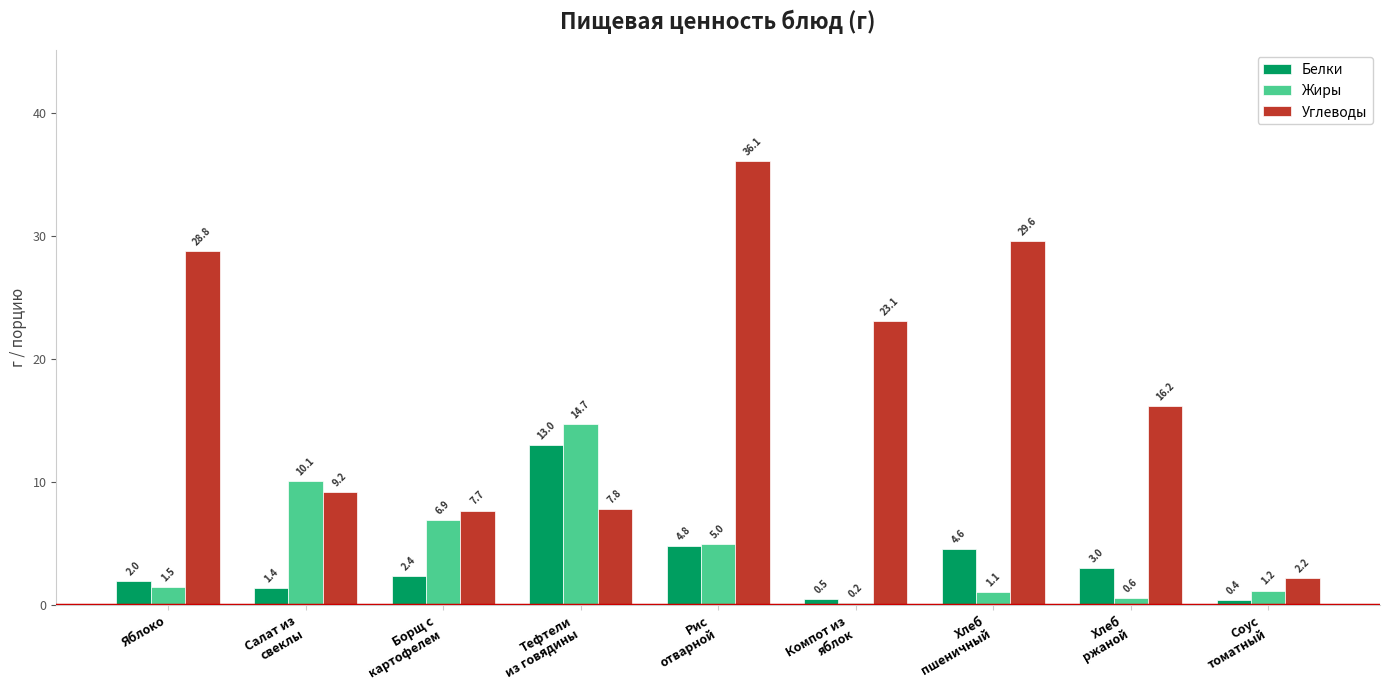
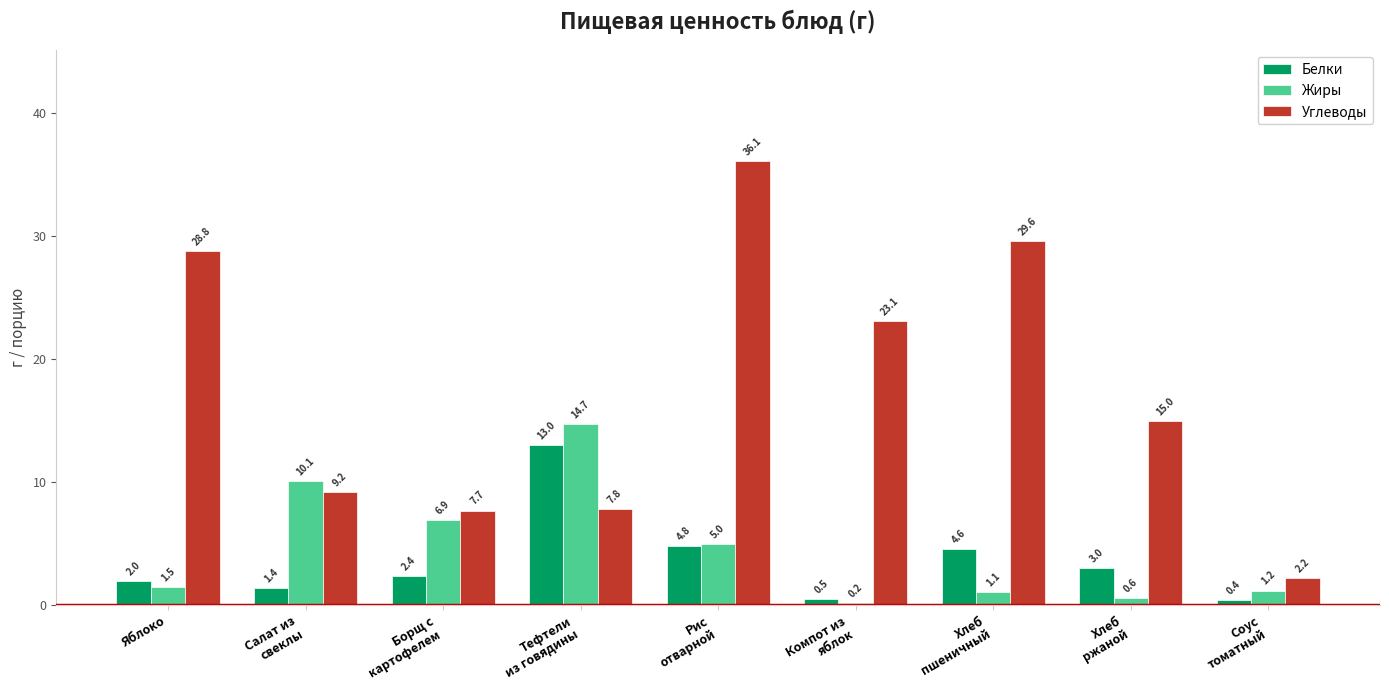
Углеводы, Хлеб ржаной: 16.2 -> 15.0
